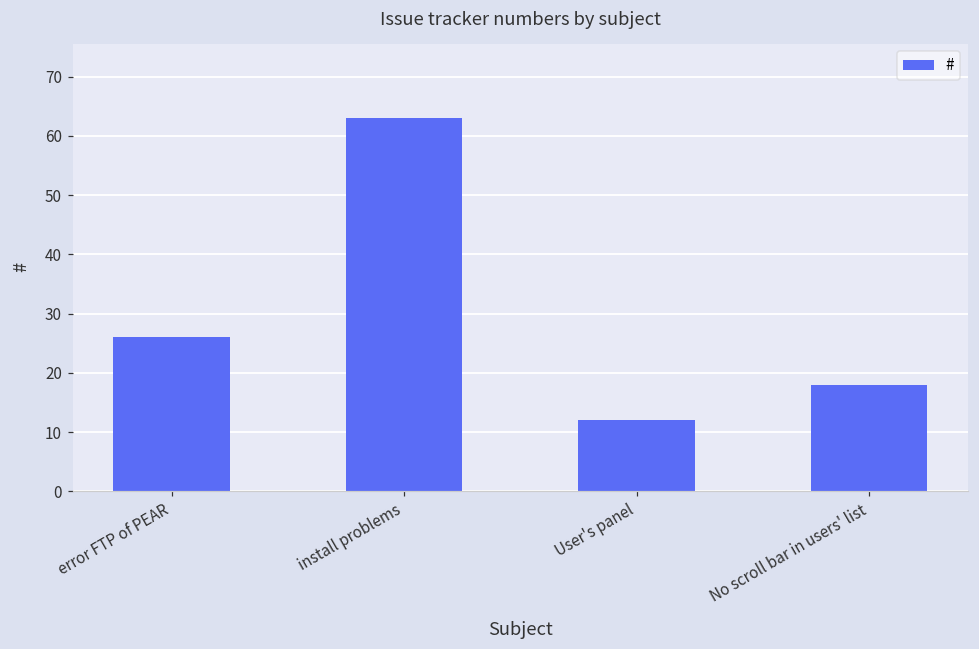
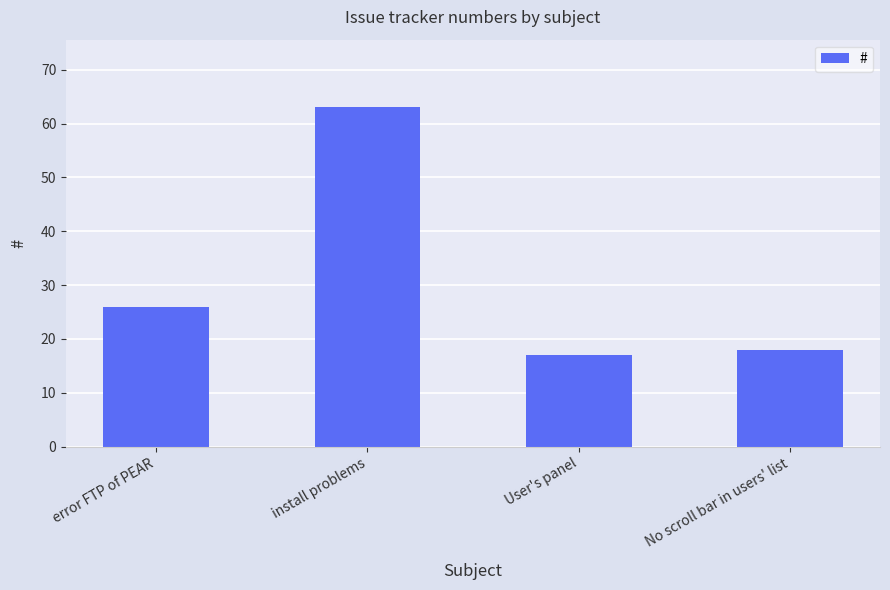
User's panel: 12 -> 17
